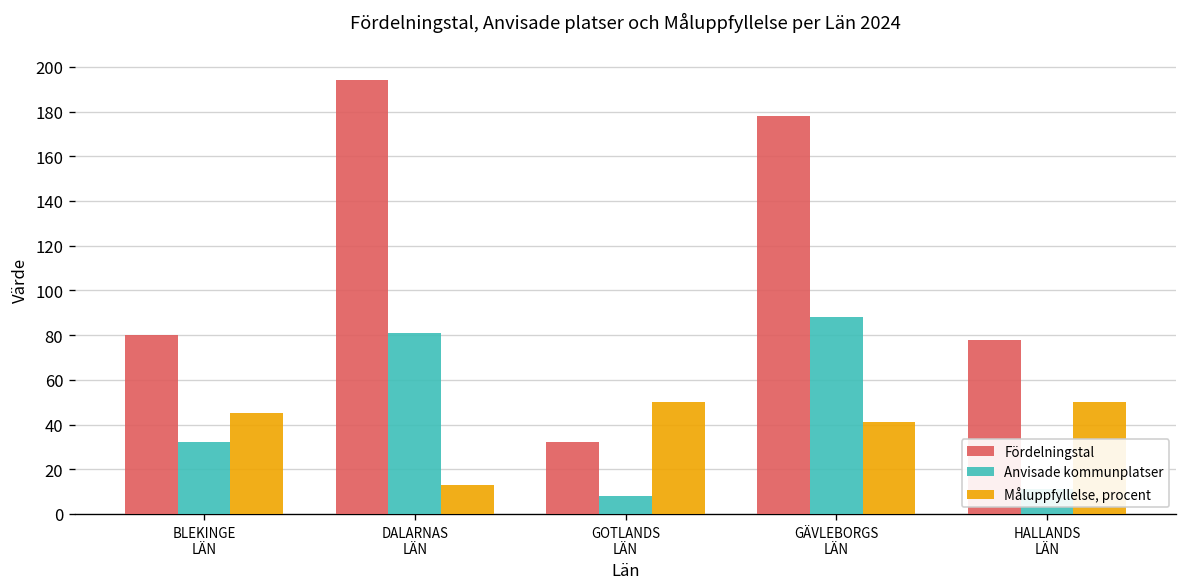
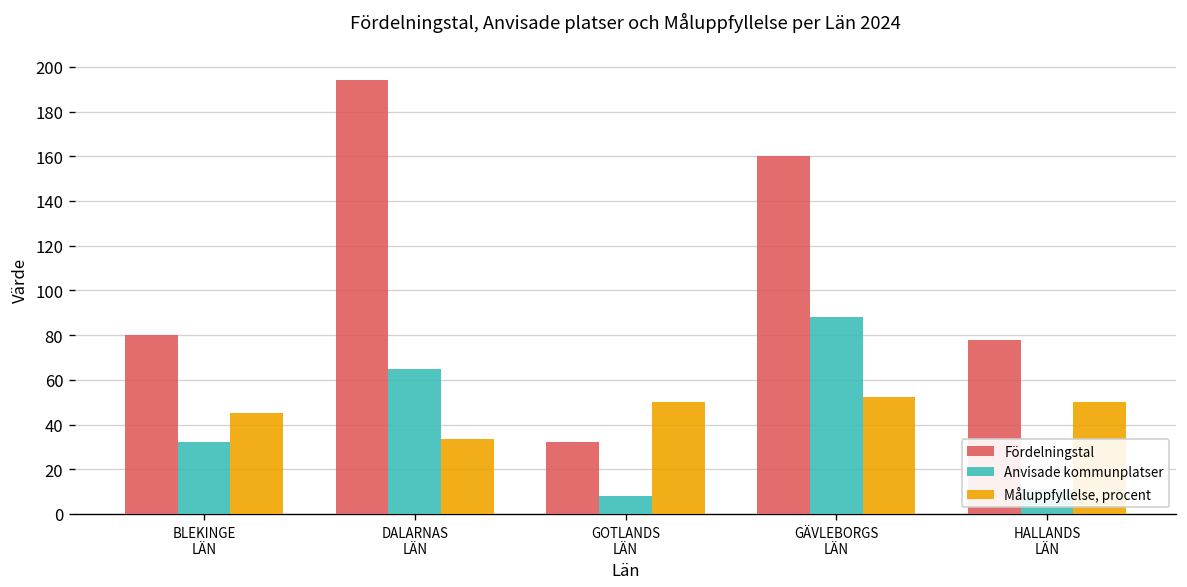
Anvisade kommunplatser, DALARNAS LÄN: 81 -> 65
Måluppfyllelse, procent, DALARNAS LÄN: 13 -> 34
Fördelningstal, GÄVLEBORGS LÄN: 178 -> 160
Måluppfyllelse, procent, GÄVLEBORGS LÄN: 41 -> 52
